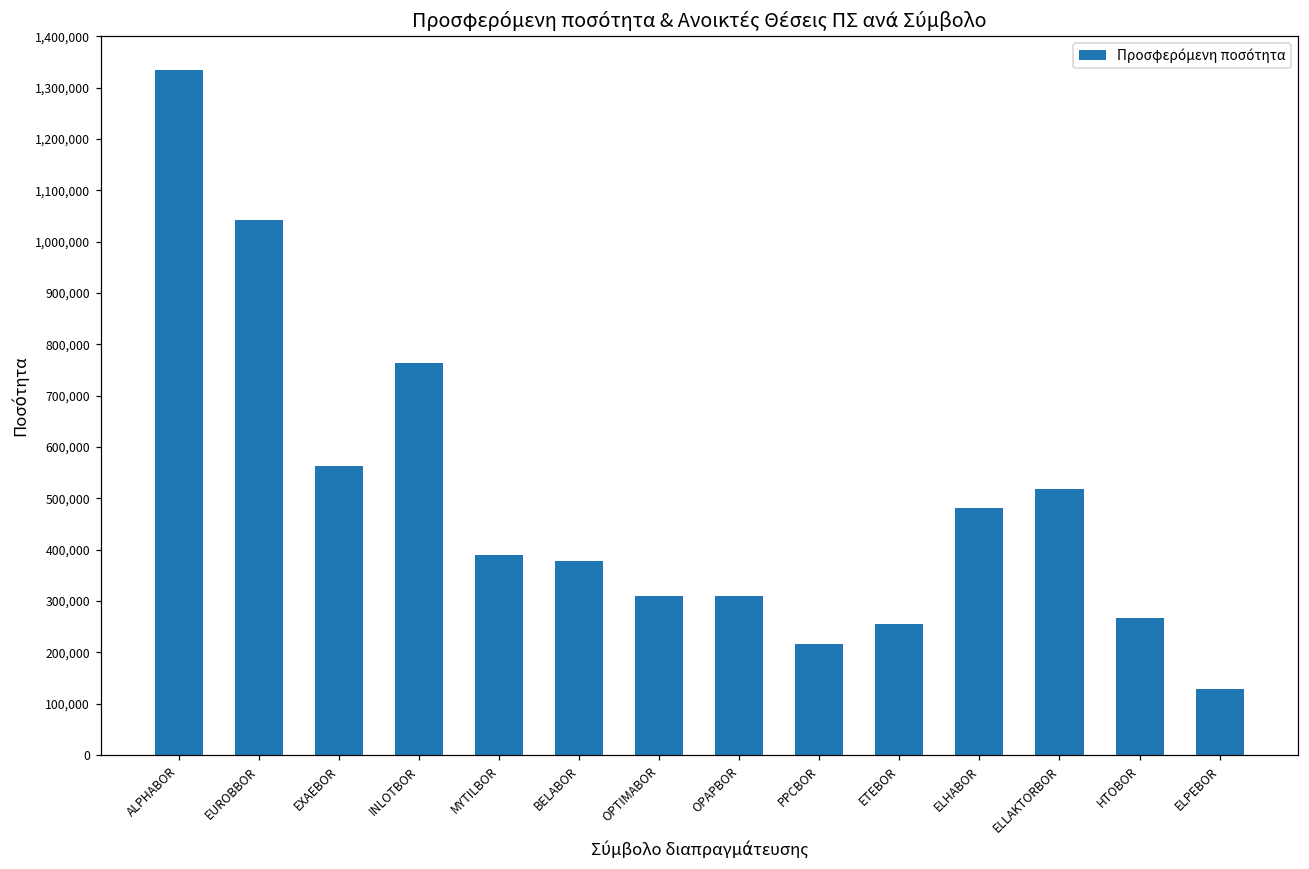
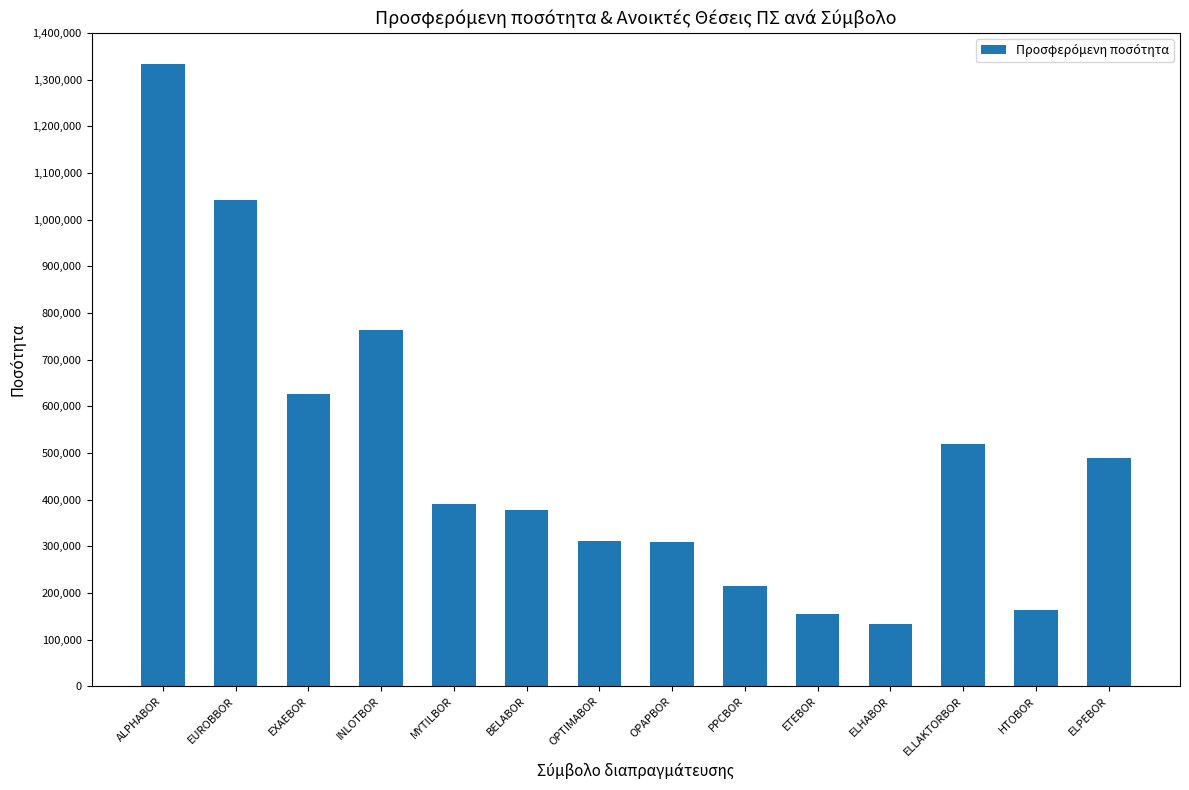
EXAEBOR: 560,000 -> 630,000
ETEBOR: 250,000 -> 150,000
ELHABOR: 480,000 -> 130,000
HTOBOR: 270,000 -> 160,000
ELPEBOR: 130,000 -> 490,000
